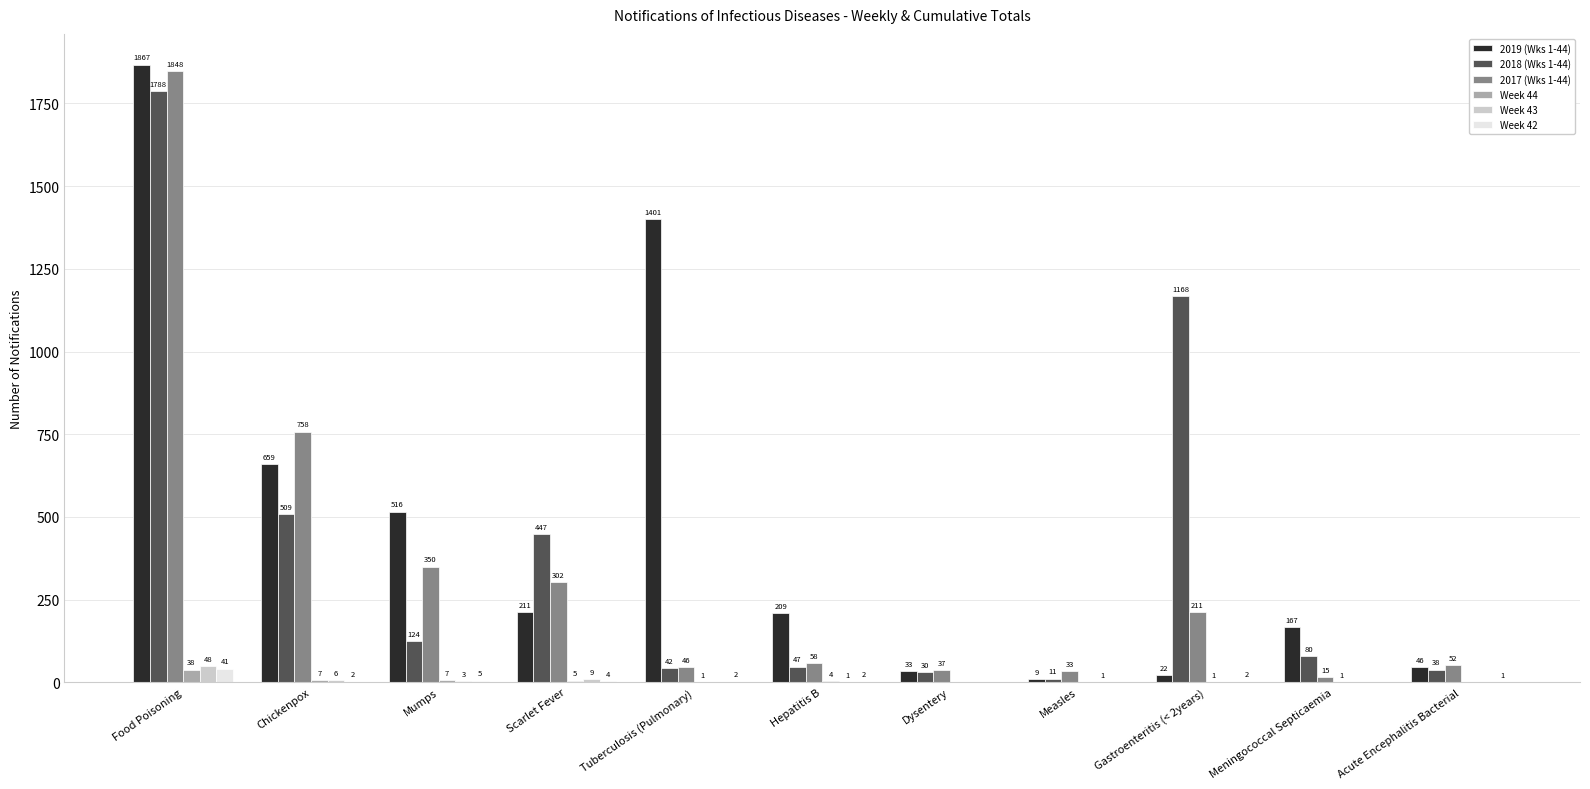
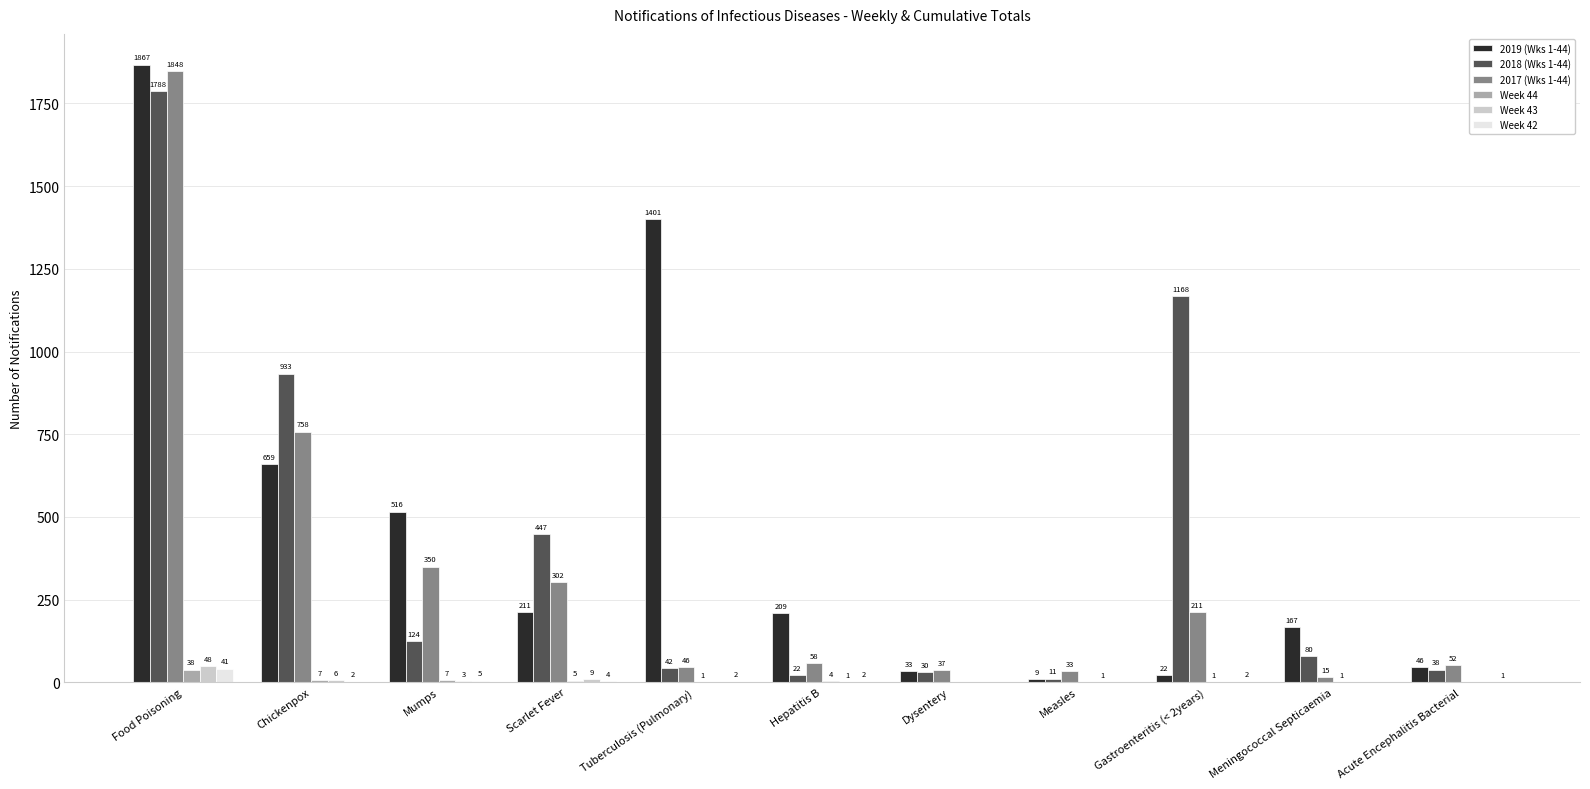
2018 (Wks 1-44), Chickenpox: 509 -> 933
2018 (Wks 1-44), Hepatitis B: 47 -> 22
